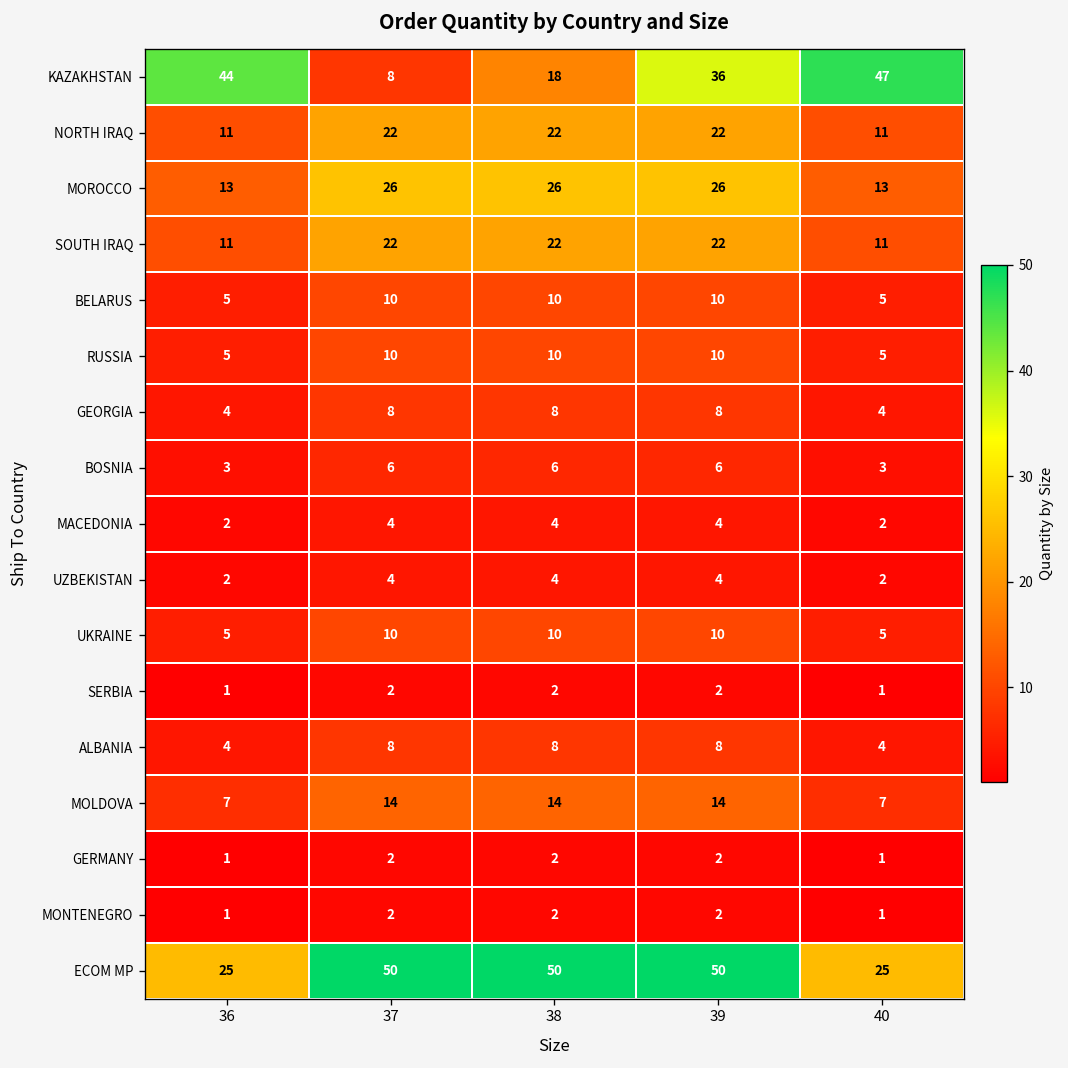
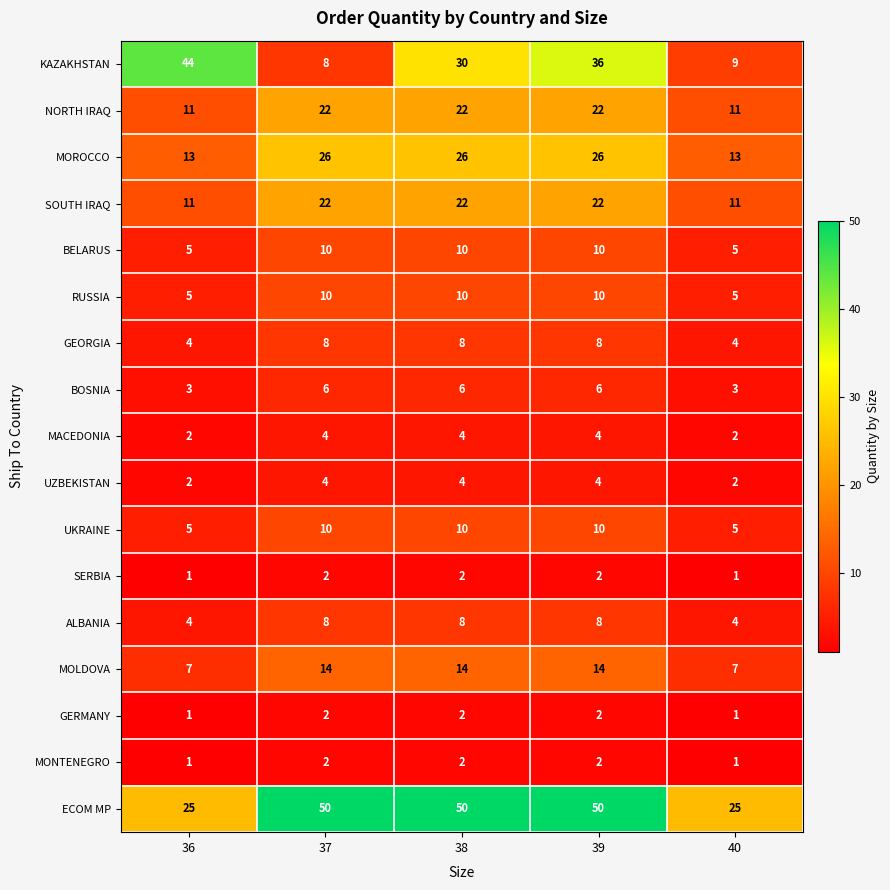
KAZAKHSTAN, 38: 18 -> 30
KAZAKHSTAN, 40: 47 -> 9
